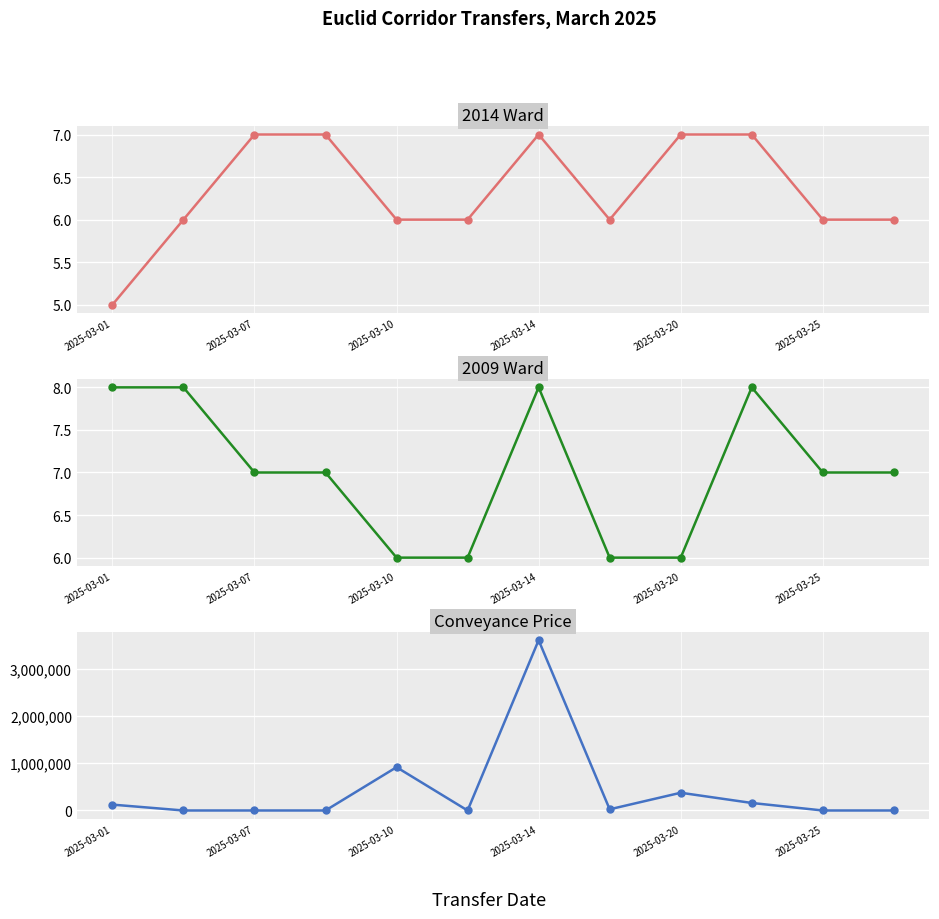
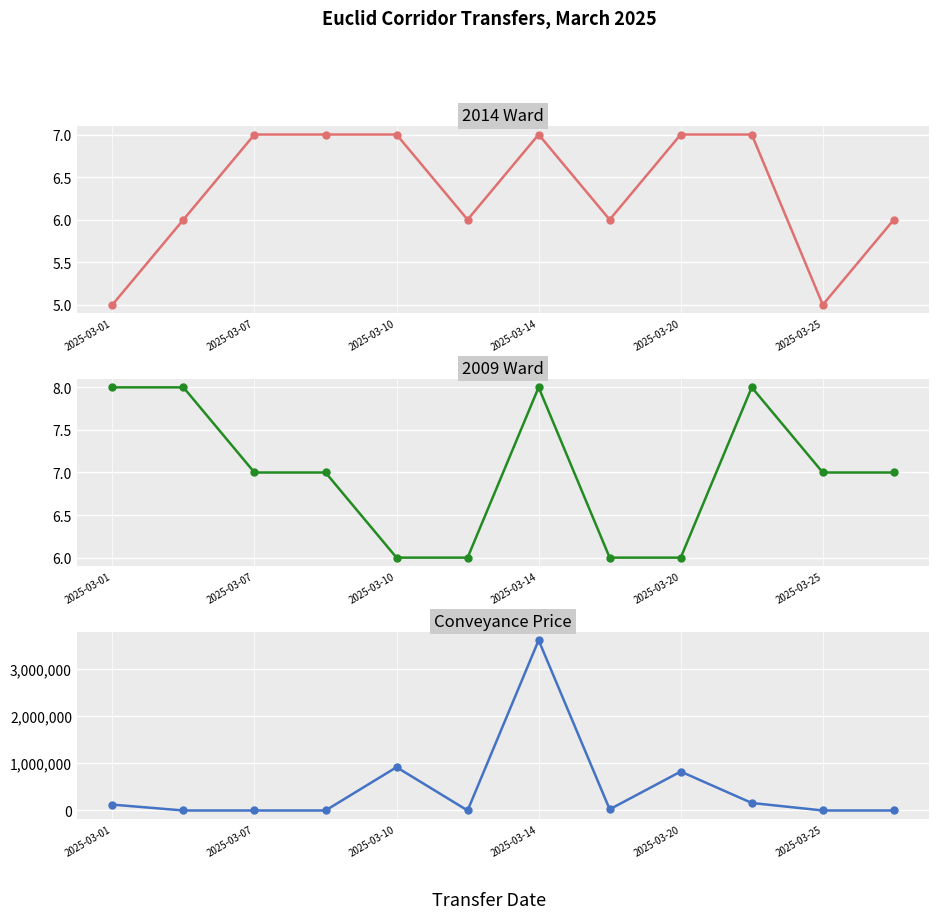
2014 Ward, 2025-03-10: 6 -> 7
2014 Ward, 2025-03-25: 6 -> 5
Conveyance Price, 2025-03-20: 400,000 -> 800,000
